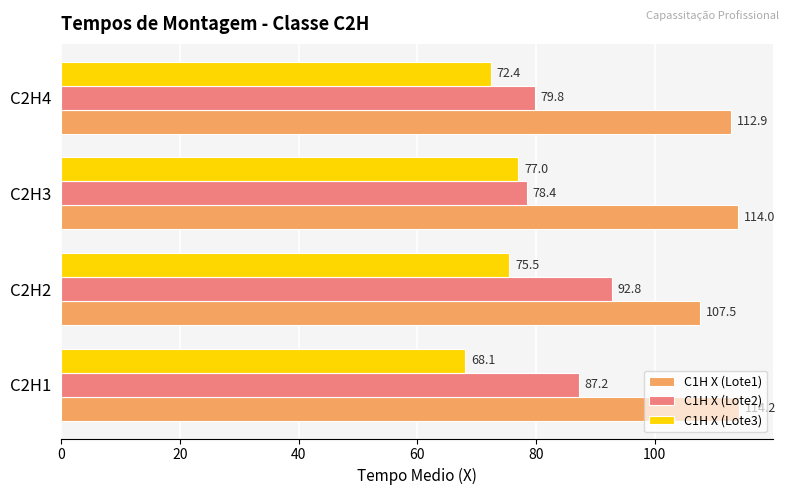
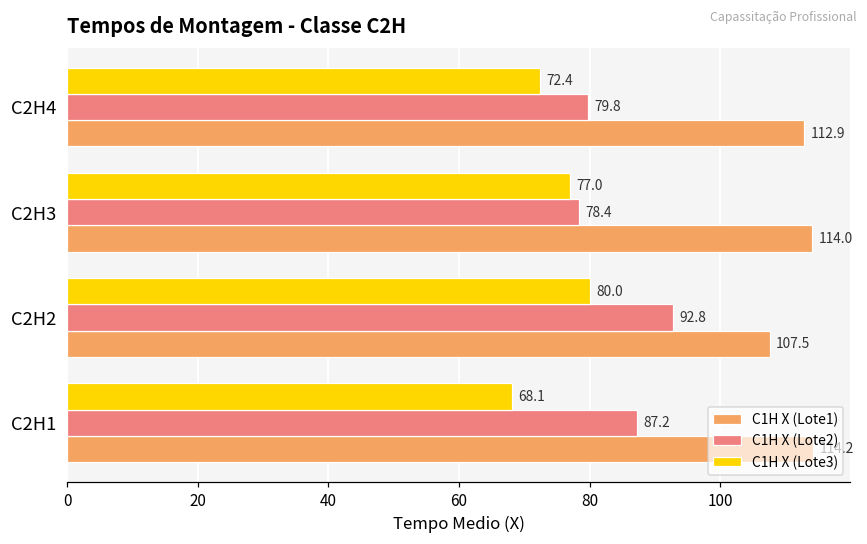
C1H X (Lote3), C2H2: 75.5 -> 80.0
